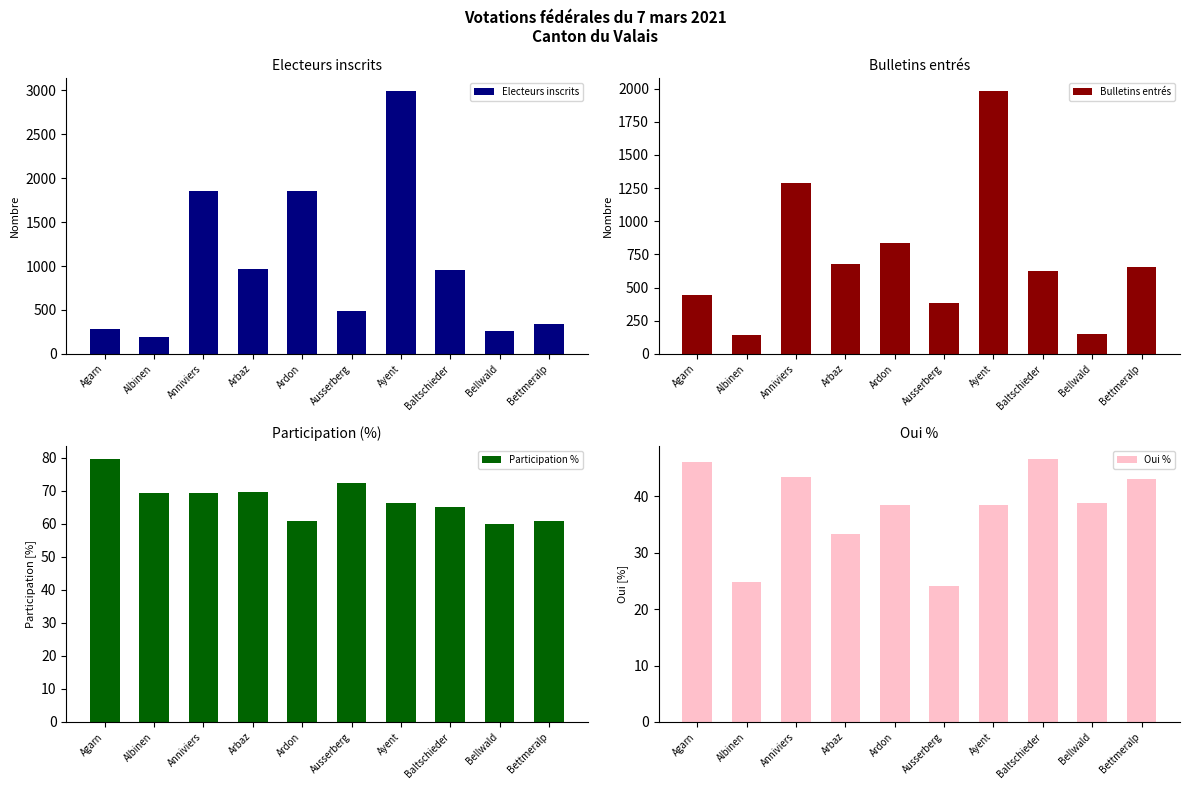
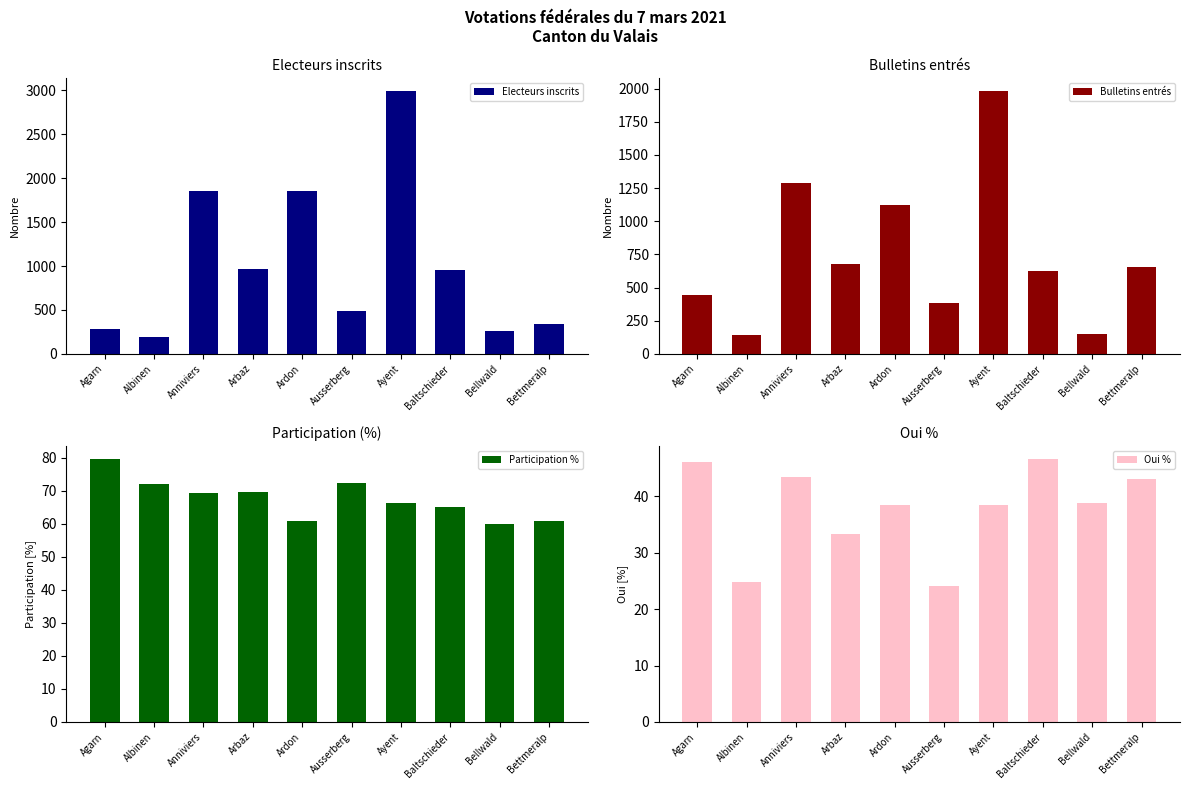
Bulletins entrés, Ardon: 830 -> 1120
Participation (%), Albinen: 69 -> 72
